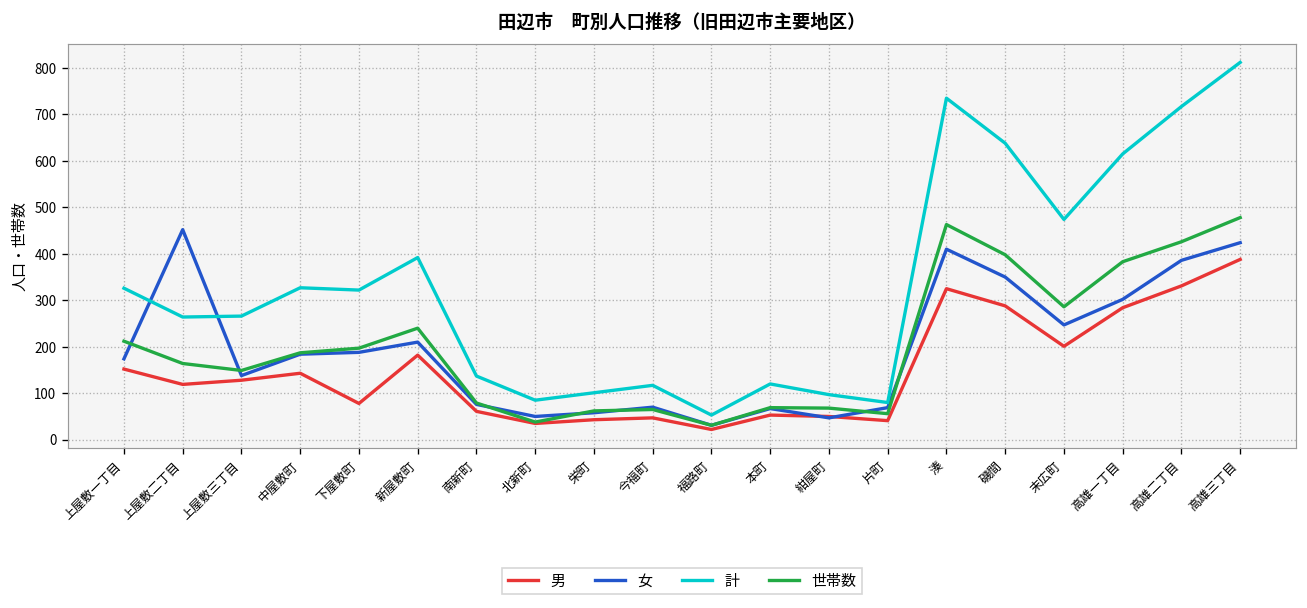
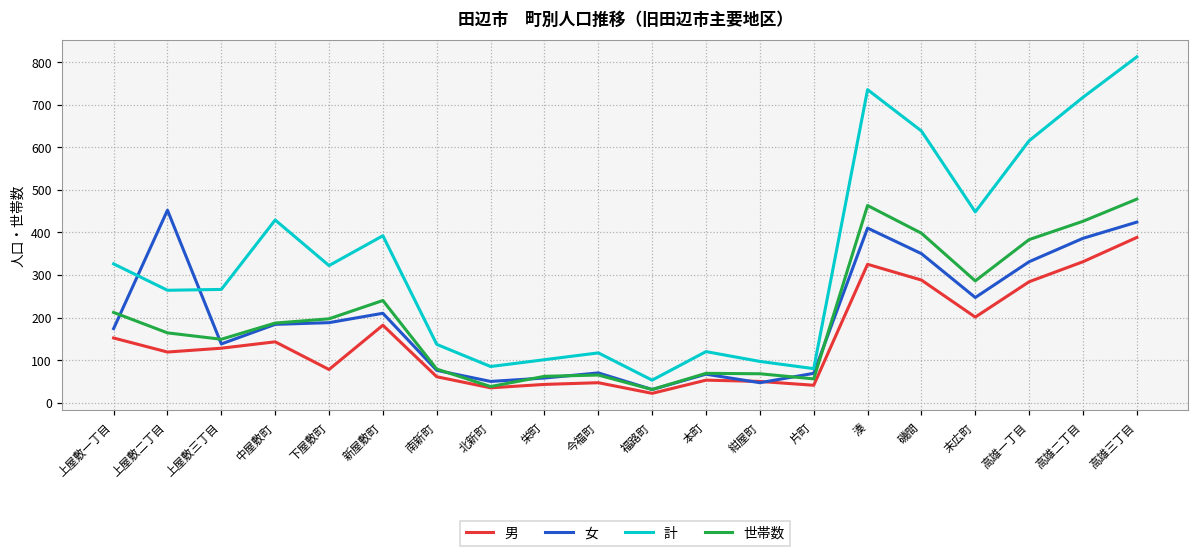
計, 中屋敷町: 330 -> 430
計, 末広町: 470 -> 450
女, 高雄一丁目: 300 -> 330
